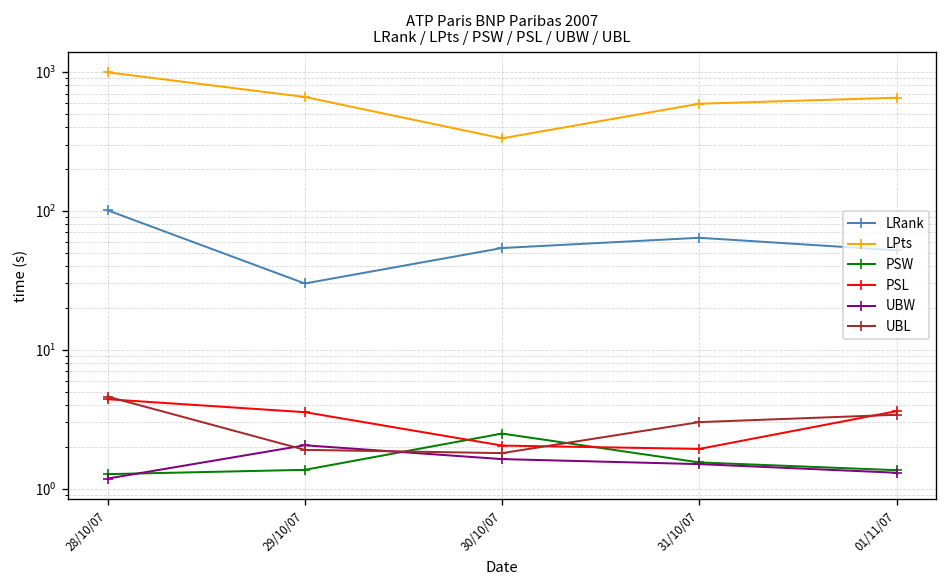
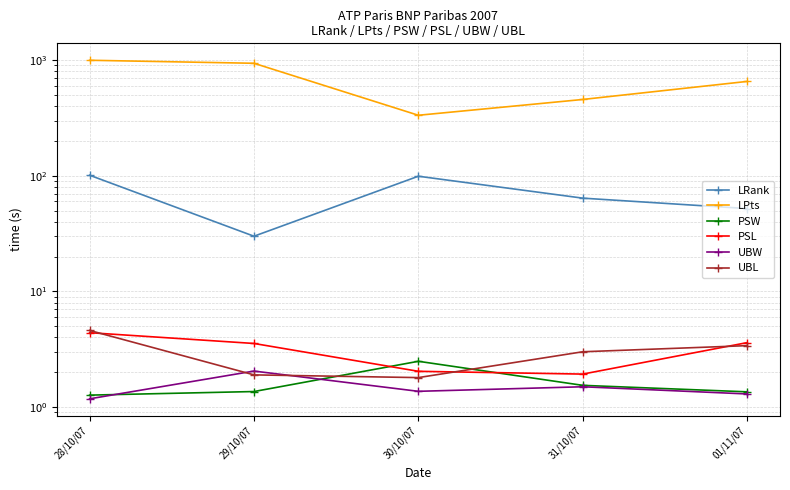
LPts, 29/10/07: 700 -> 900
LRank, 30/10/07: 50 -> 100
UBW, 30/10/07: 1.6 -> 1.4
LPts, 31/10/07: 600 -> 460
